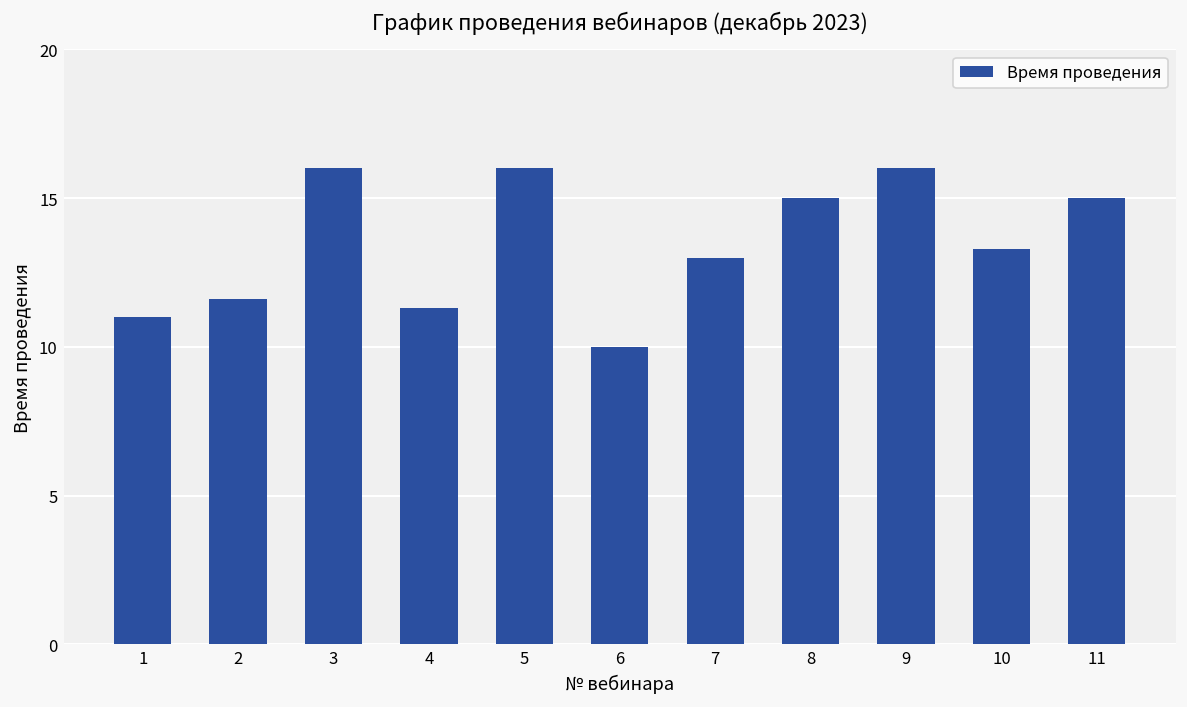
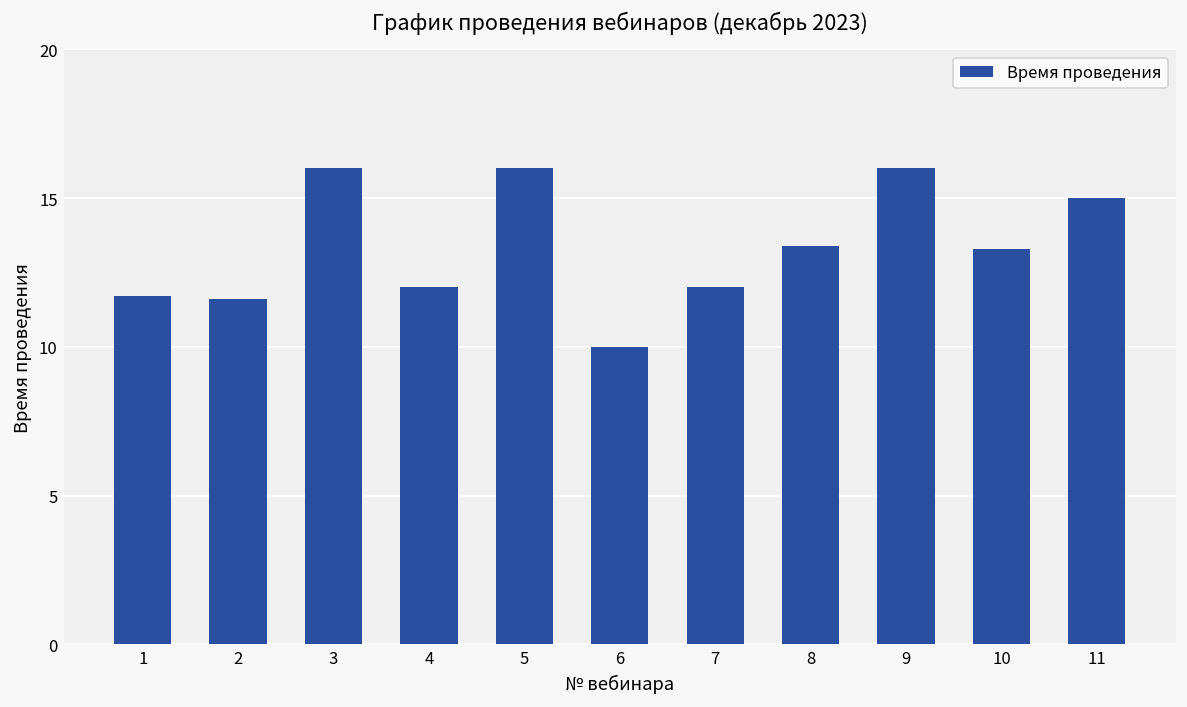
1: 11.0 -> 11.7
4: 11.3 -> 12.0
7: 13 -> 12
8: 15.0 -> 13.4
